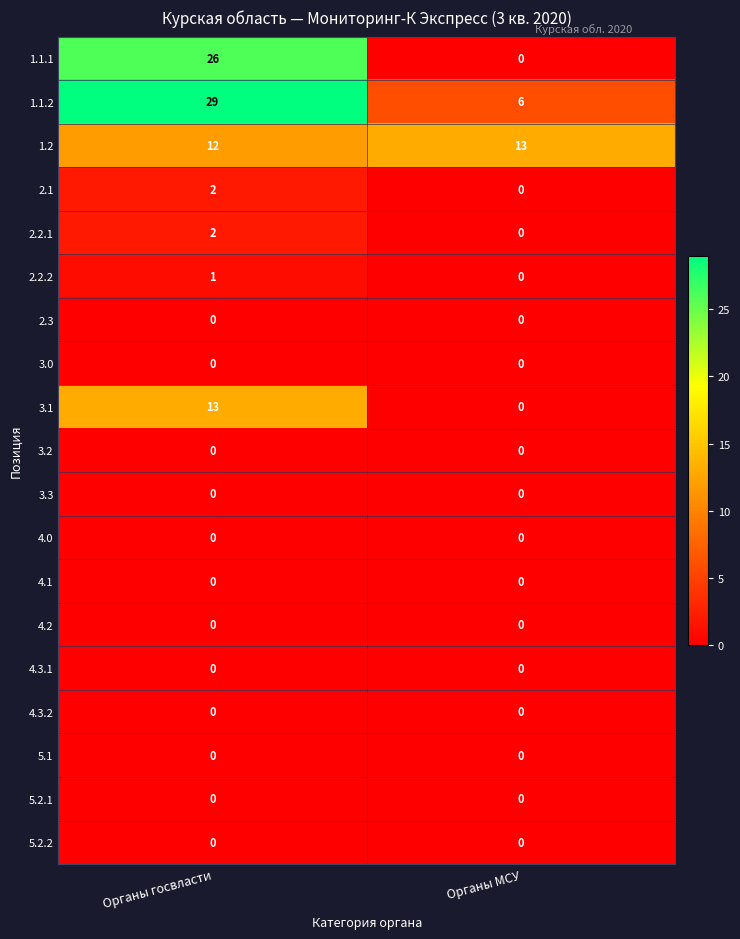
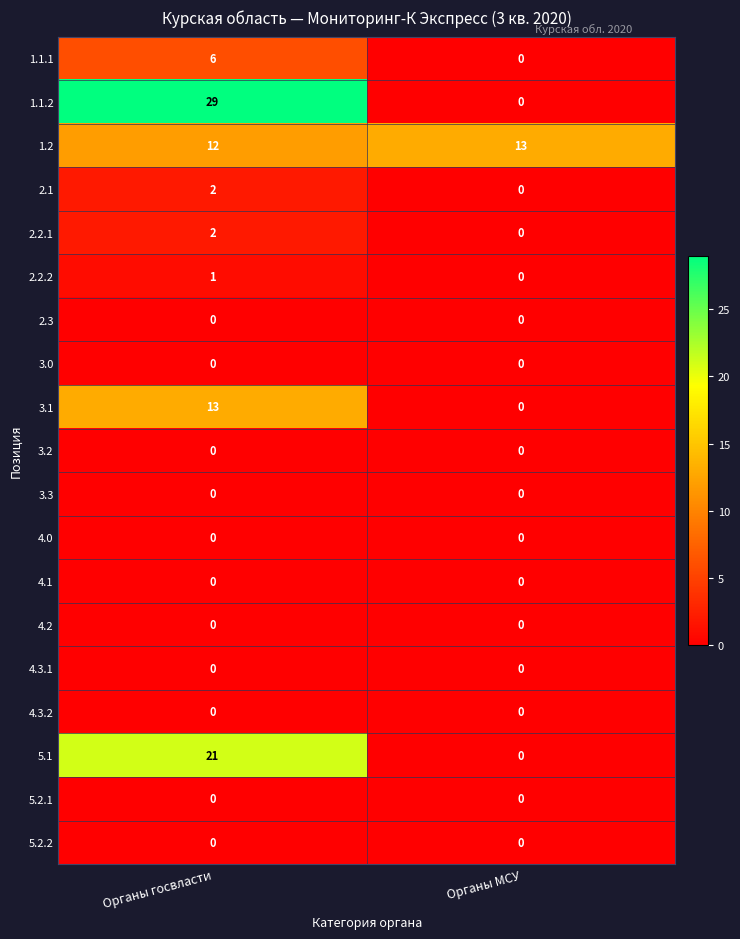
1.1.1, Органы госвласти: 26 -> 6
1.1.2, Органы МСУ: 6 -> 0
5.1, Органы госвласти: 0 -> 21
